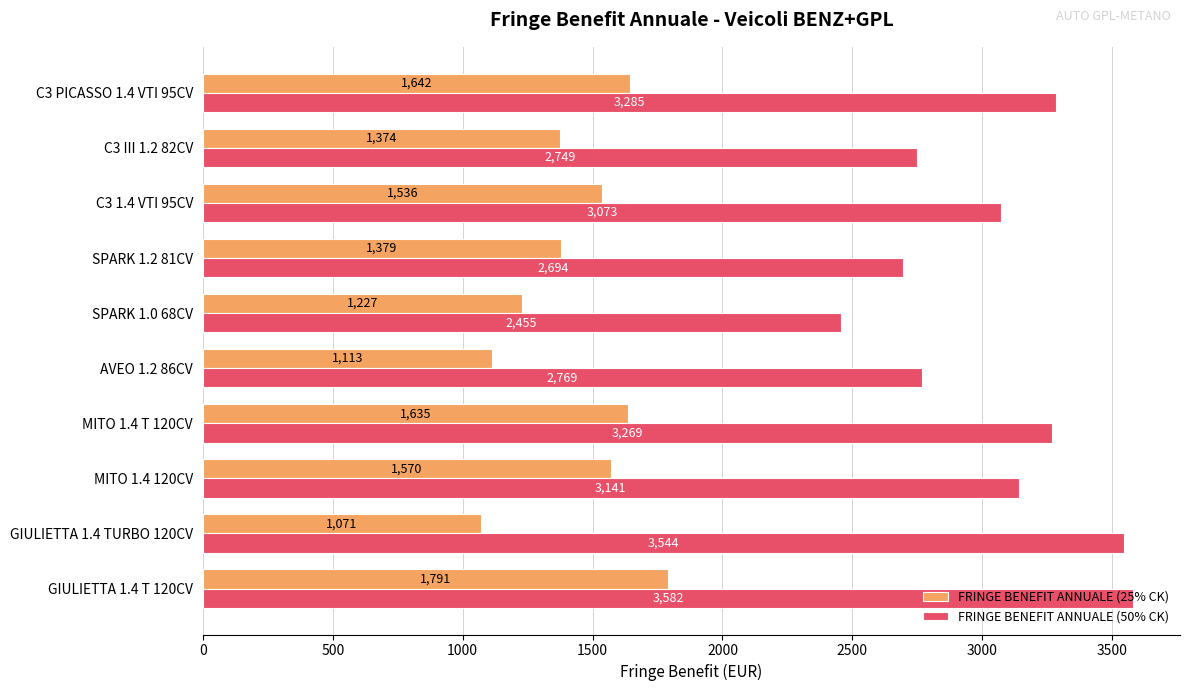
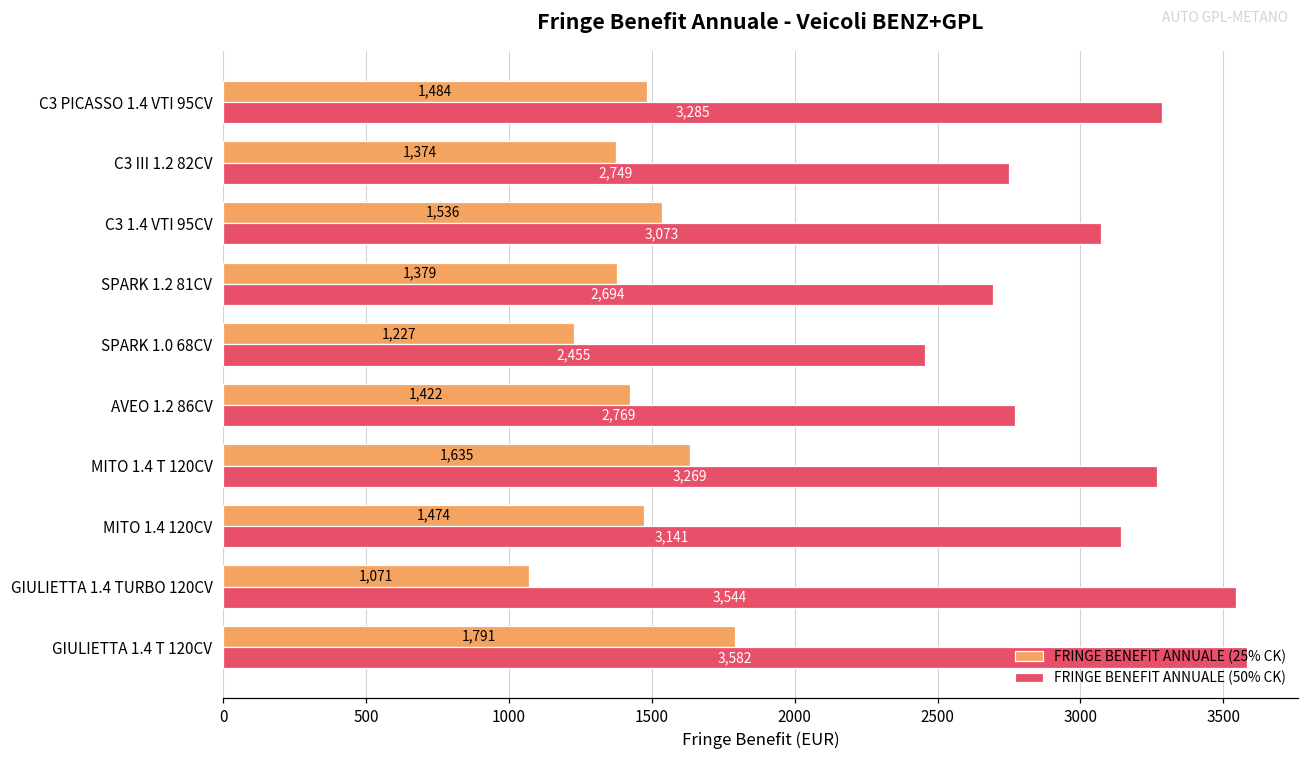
FRINGE BENEFIT ANNUALE (25% CK), C3 PICASSO 1.4 VTI 95CV: 1,642 -> 1,484
FRINGE BENEFIT ANNUALE (25% CK), AVEO 1.2 86CV: 1,113 -> 1,422
FRINGE BENEFIT ANNUALE (25% CK), MITO 1.4 120CV: 1,570 -> 1,474
